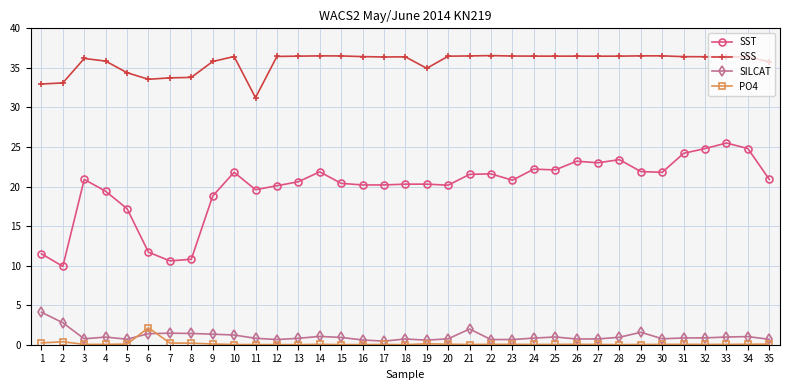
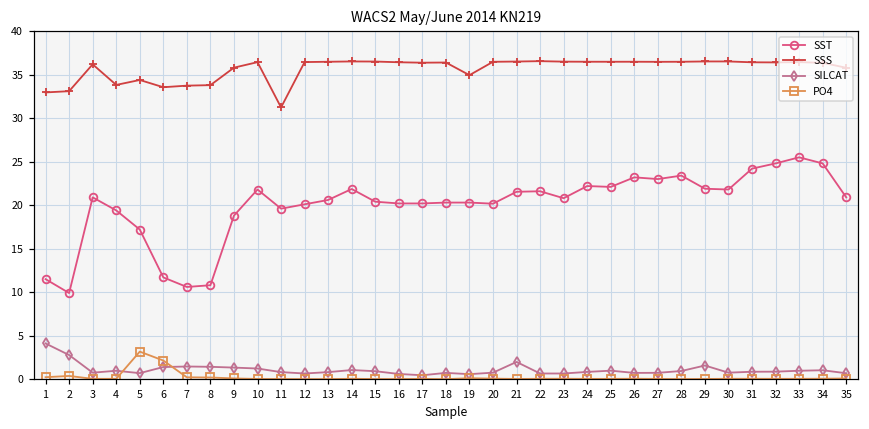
SSS, 4: 36 -> 34
PO4, 5: 0 -> 3
